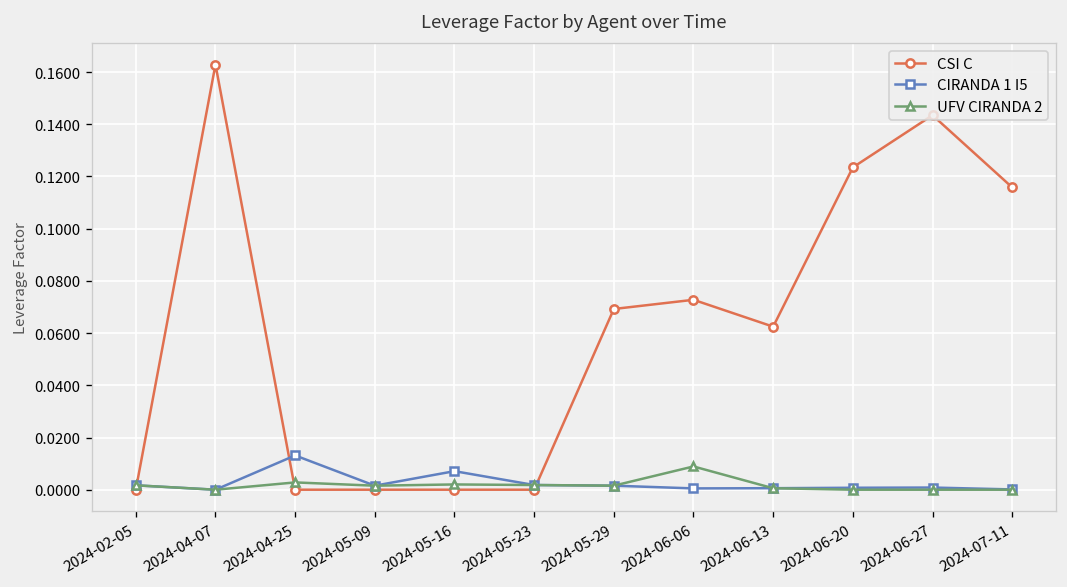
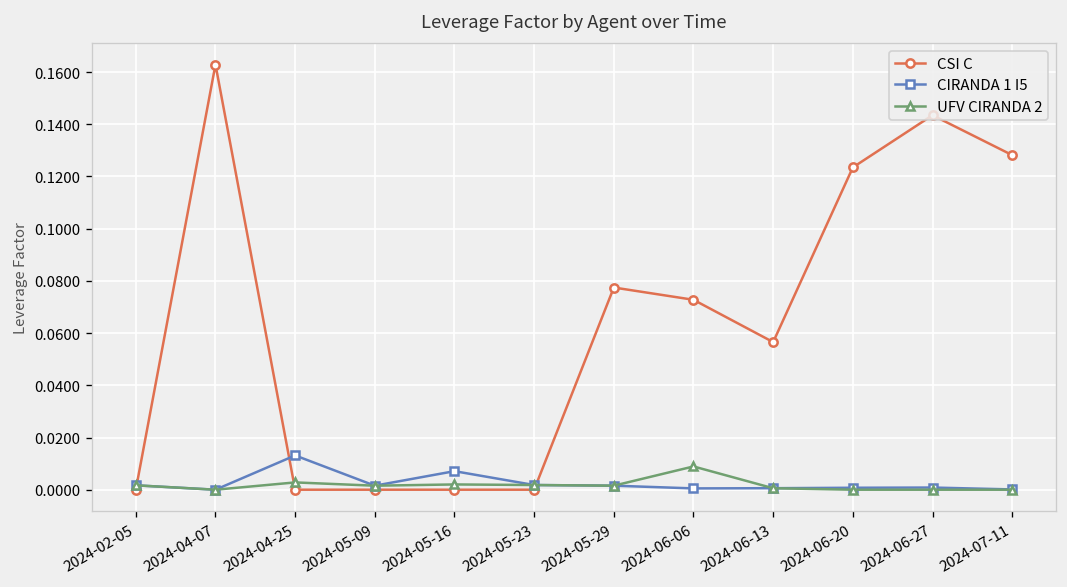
CSI C, 2024-05-29: 0.069 -> 0.077
CSI C, 2024-06-13: 0.062 -> 0.057
CSI C, 2024-07-11: 0.116 -> 0.128
